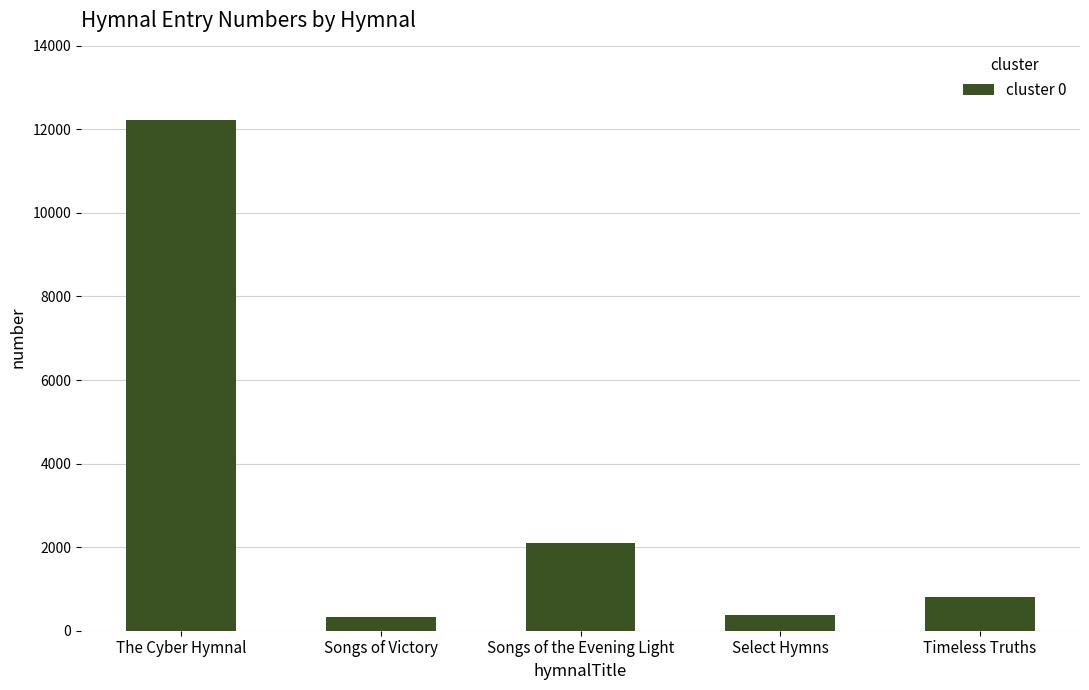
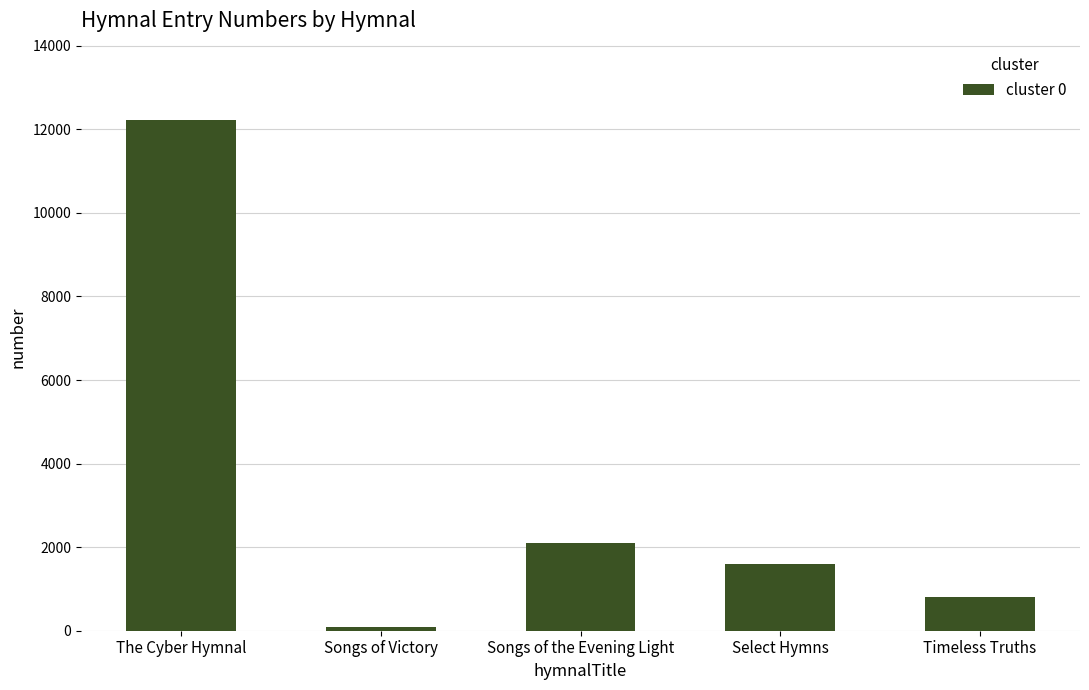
Songs of Victory: 300 -> 100
Select Hymns: 400 -> 1600
